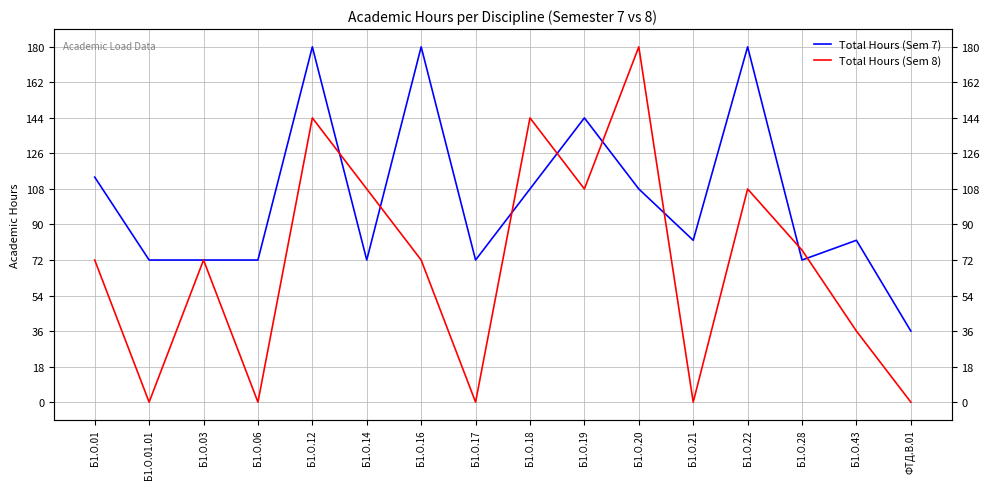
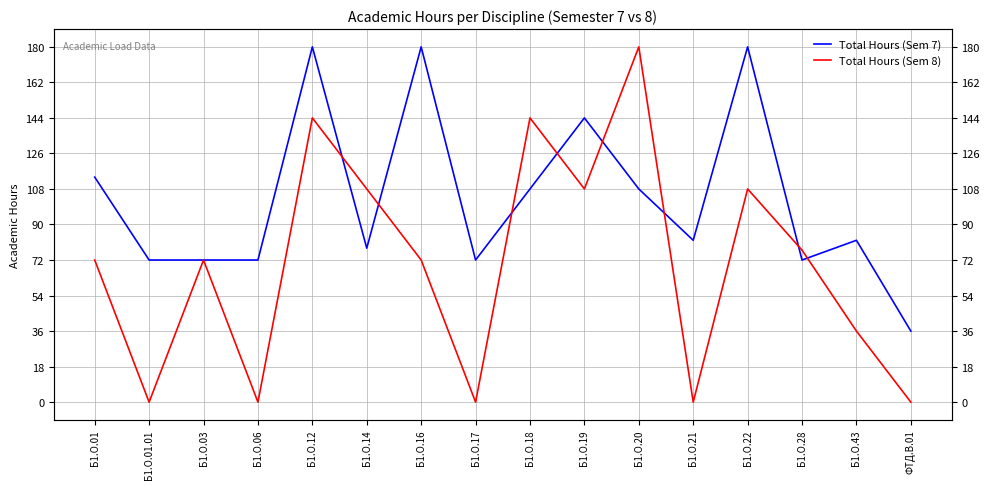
Total Hours (Sem 7), Б1.О.14: 72 -> 78
